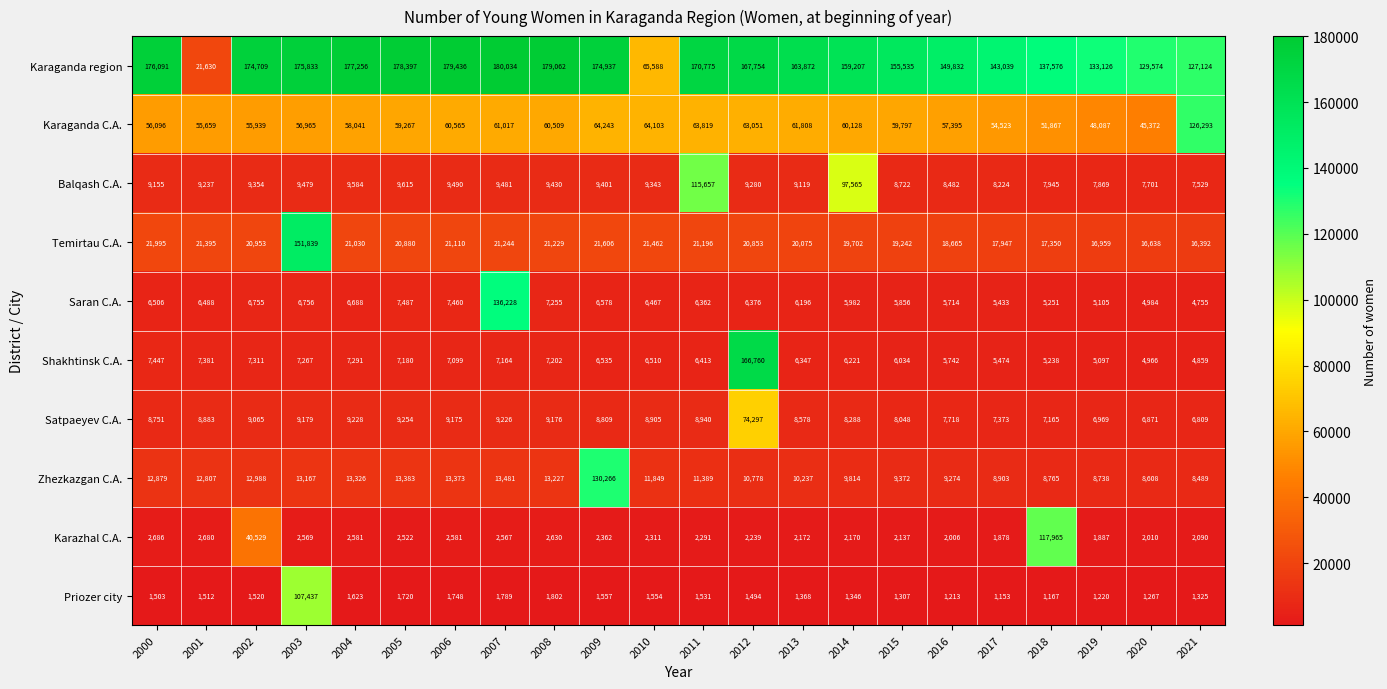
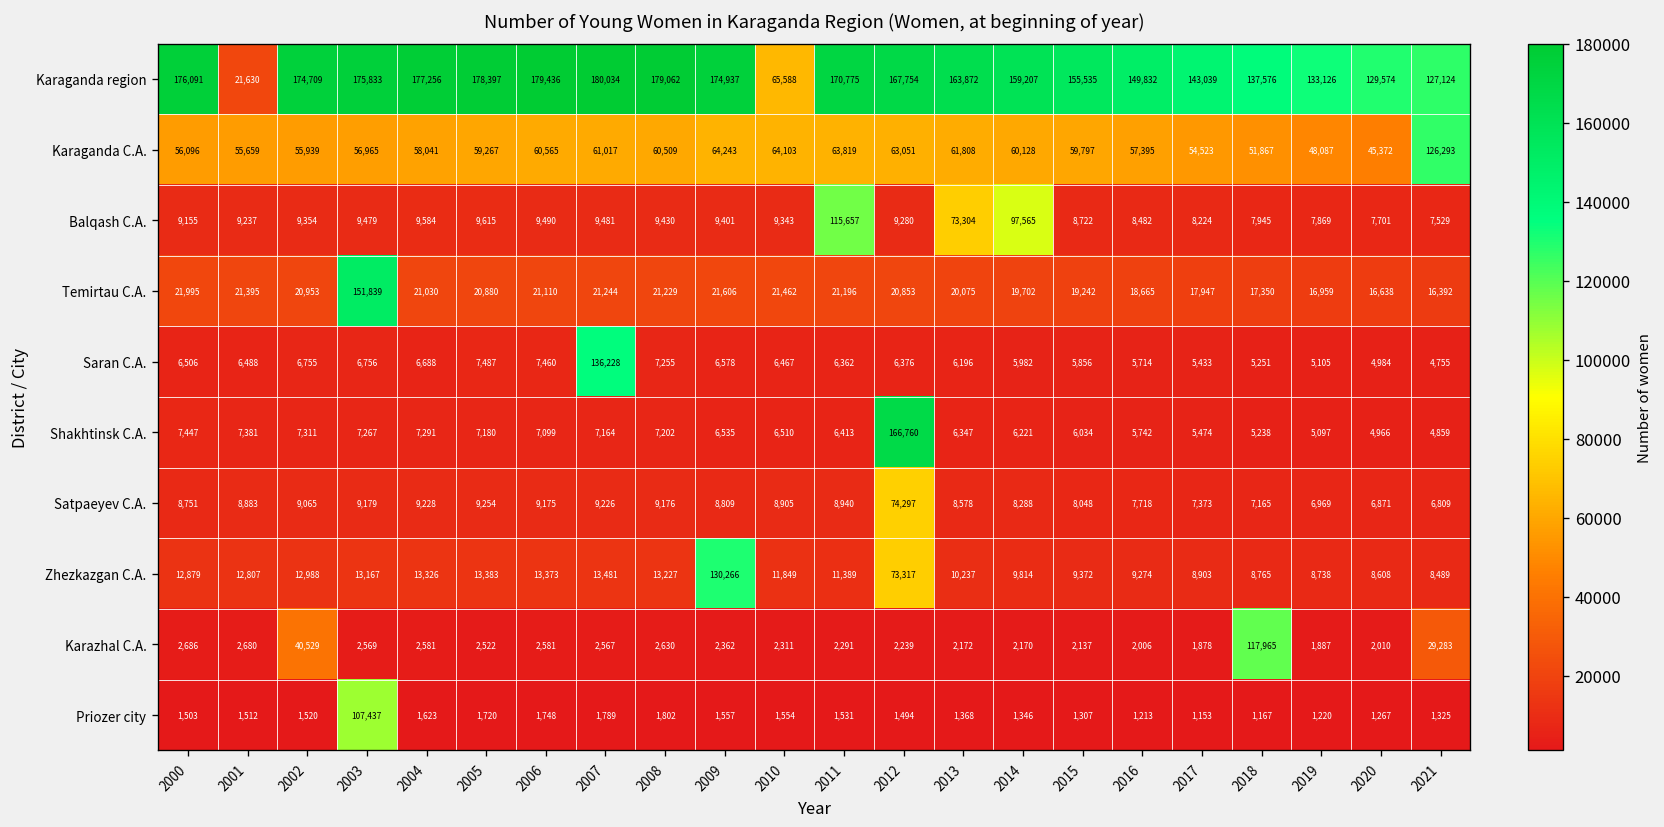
Balqash C.A., 2013: 9,119 -> 73,304
Zhezkazgan C.A., 2012: 10,778 -> 73,317
Karazhal C.A., 2021: 2,090 -> 29,283
